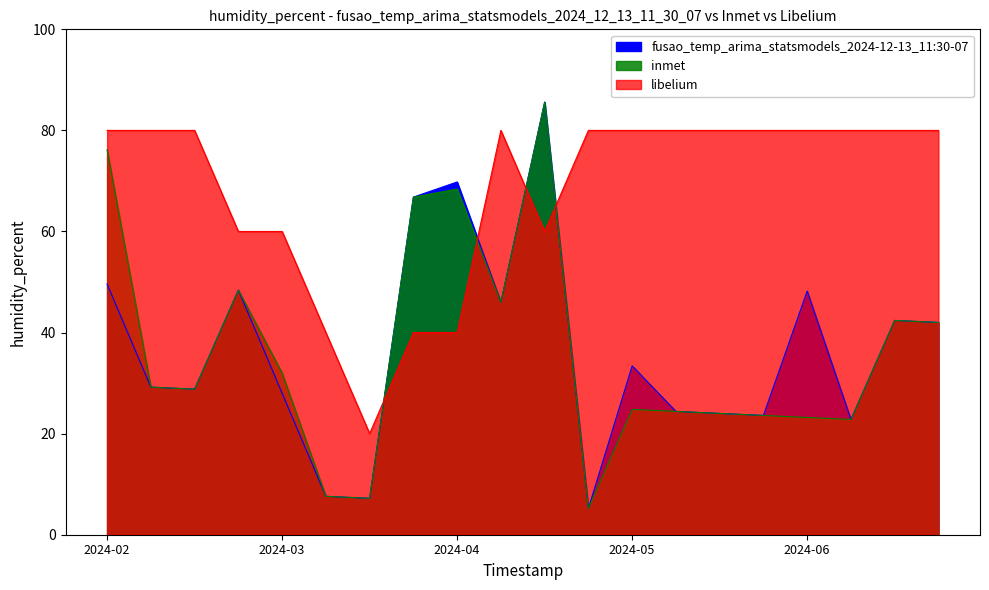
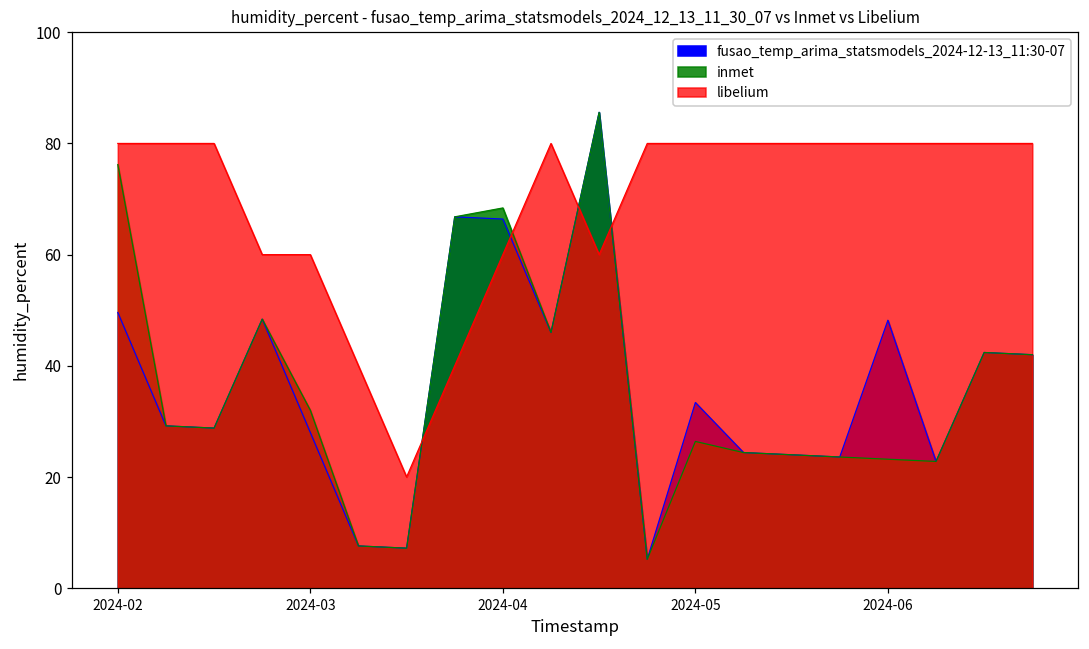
fusao_temp_arima_statsmodels_2024-12-13_11:30-07, 2024-04: 70 -> 66
libelium, 2024-04: 40 -> 60
inmet, 2024-05: 25 -> 26
